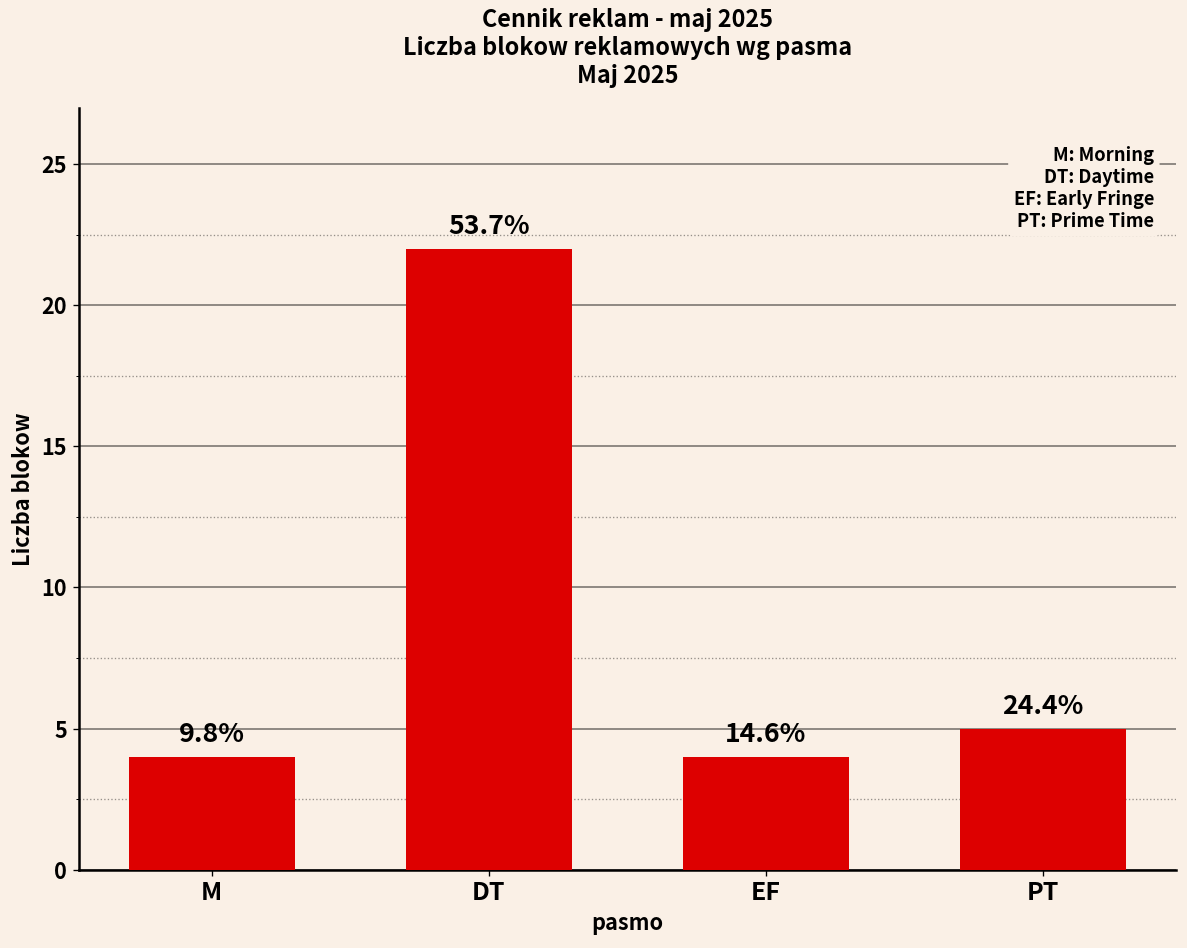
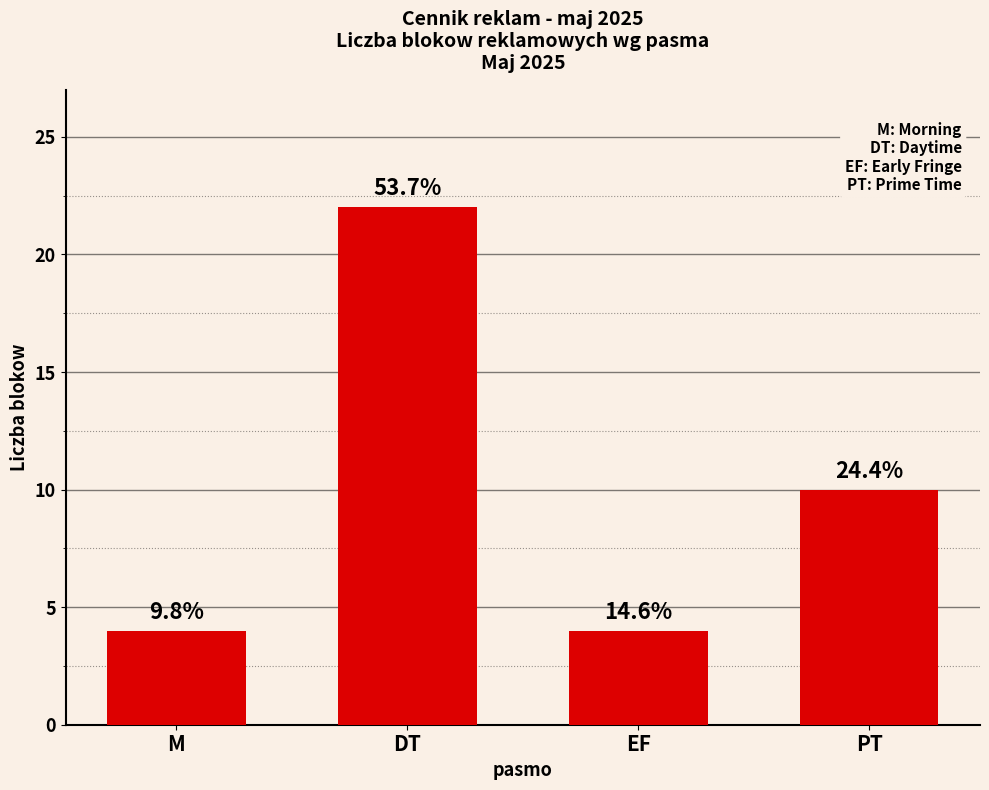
PT: 5 -> 10
